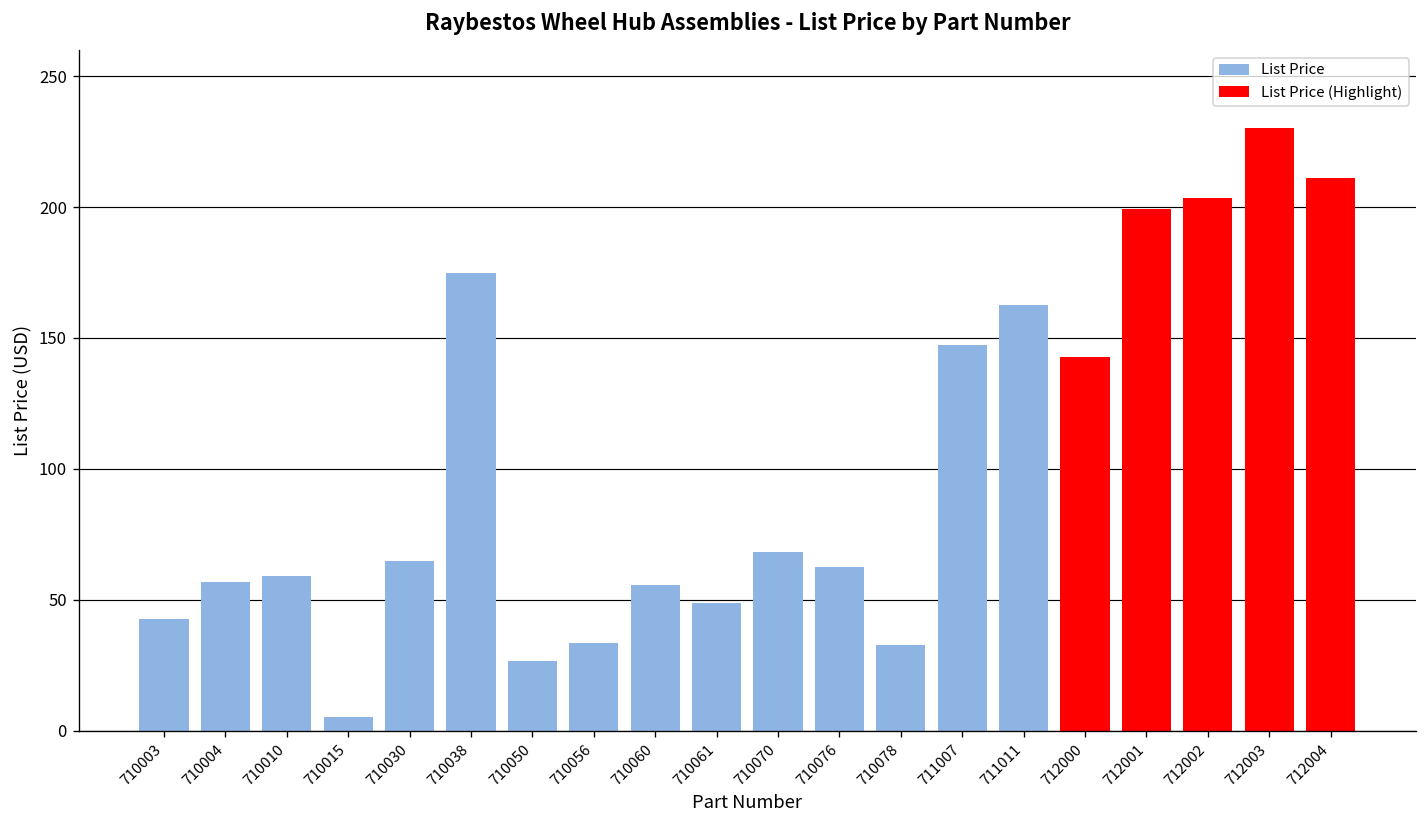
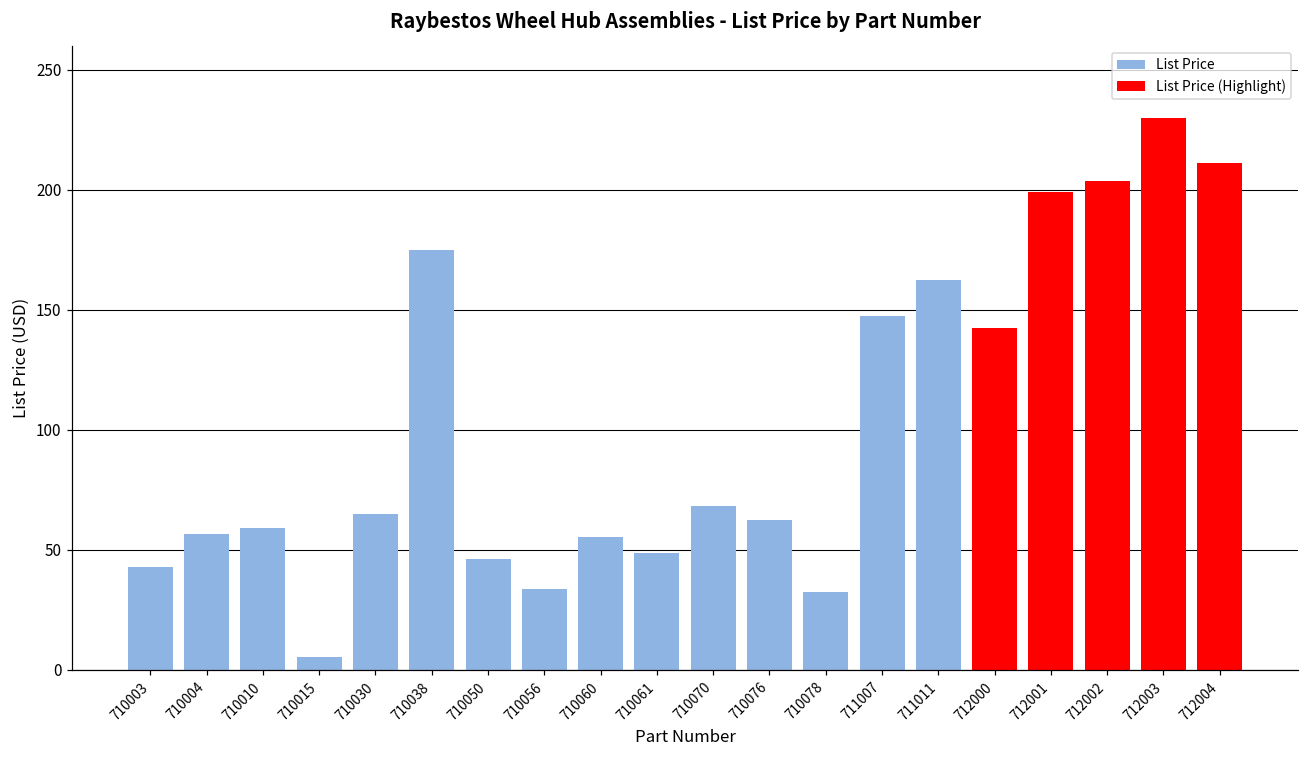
List Price, 710050: 27 -> 46
